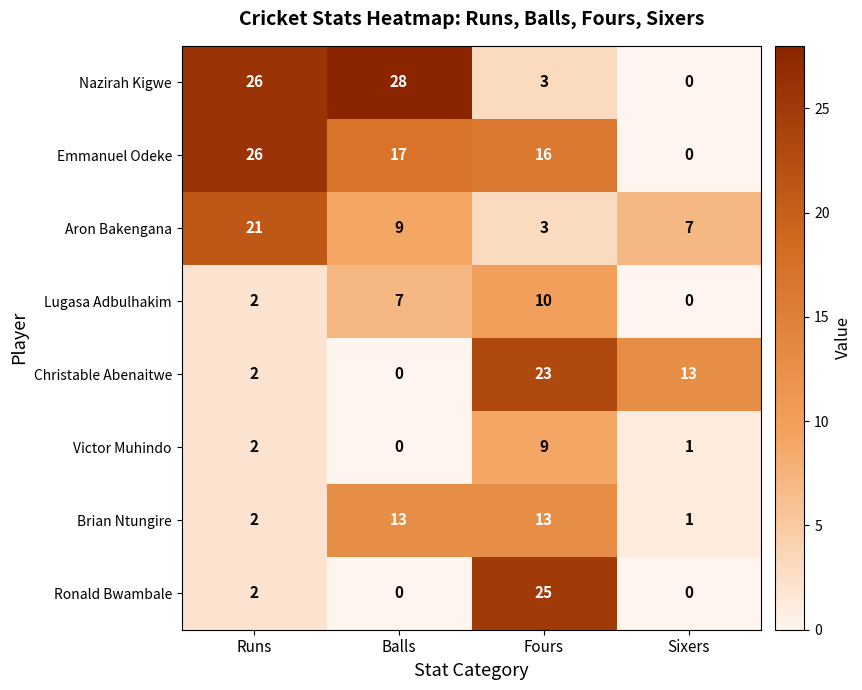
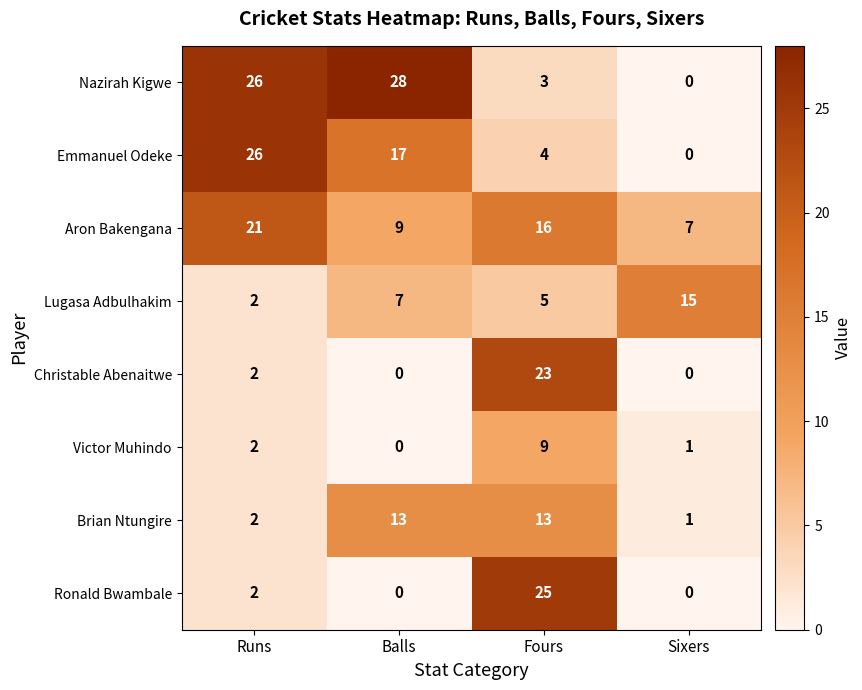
Emmanuel Odeke, Fours: 16 -> 4
Aron Bakengana, Fours: 3 -> 16
Lugasa Adbulhakim, Fours: 10 -> 5
Lugasa Adbulhakim, Sixers: 0 -> 15
Christable Abenaitwe, Sixers: 13 -> 0
